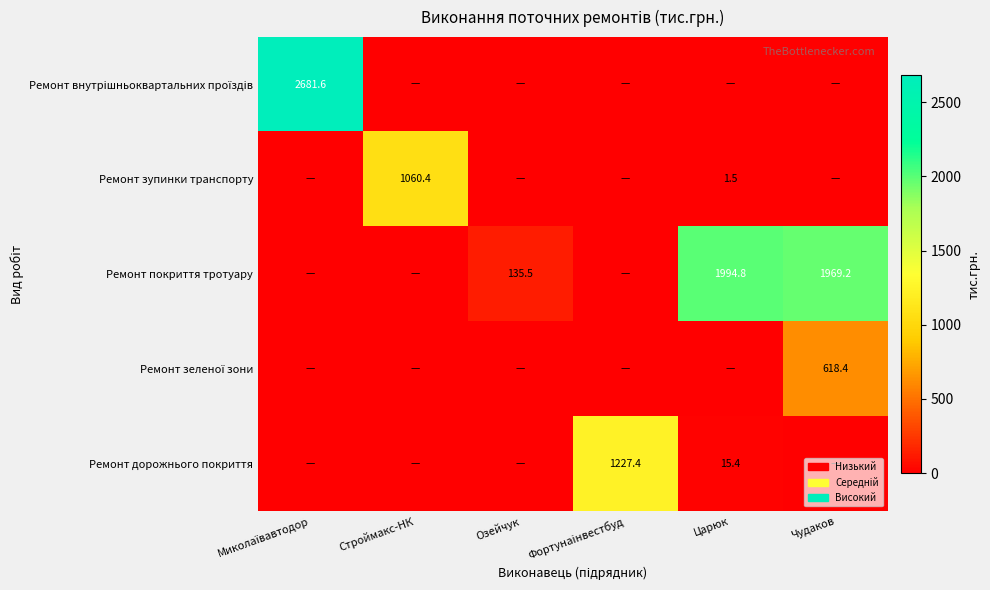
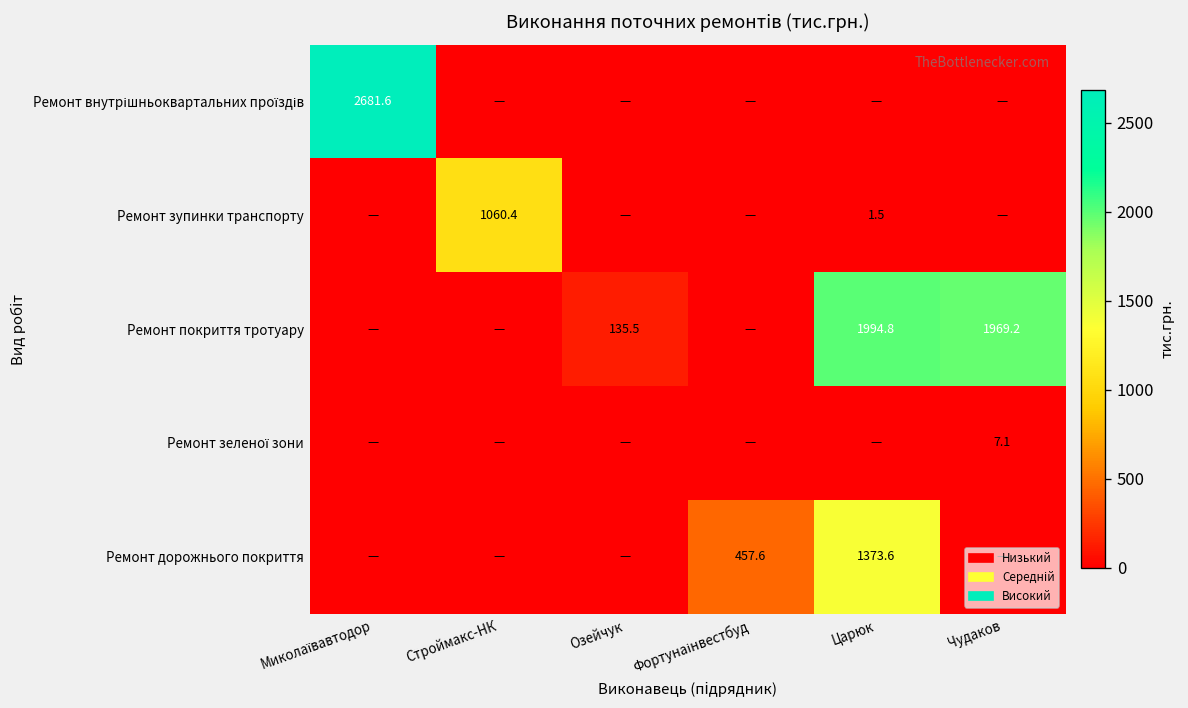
Ремонт зеленої зони, Чудаков: 618.4 -> 7.1
Ремонт дорожнього покриття, Фортунаінвестбуд: 1227.4 -> 457.6
Ремонт дорожнього покриття, Царюк: 15.4 -> 1373.6
